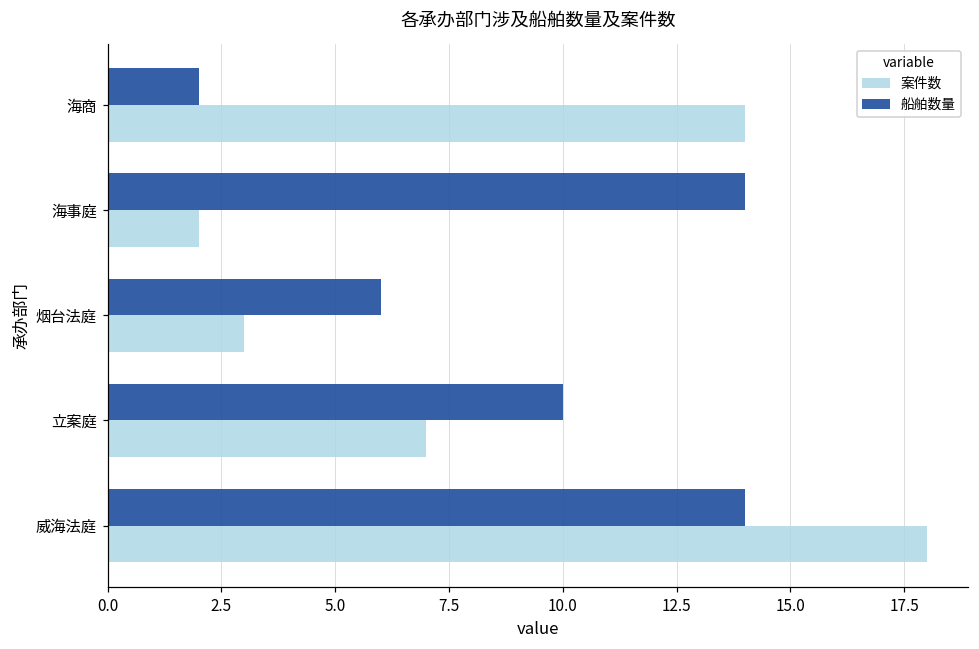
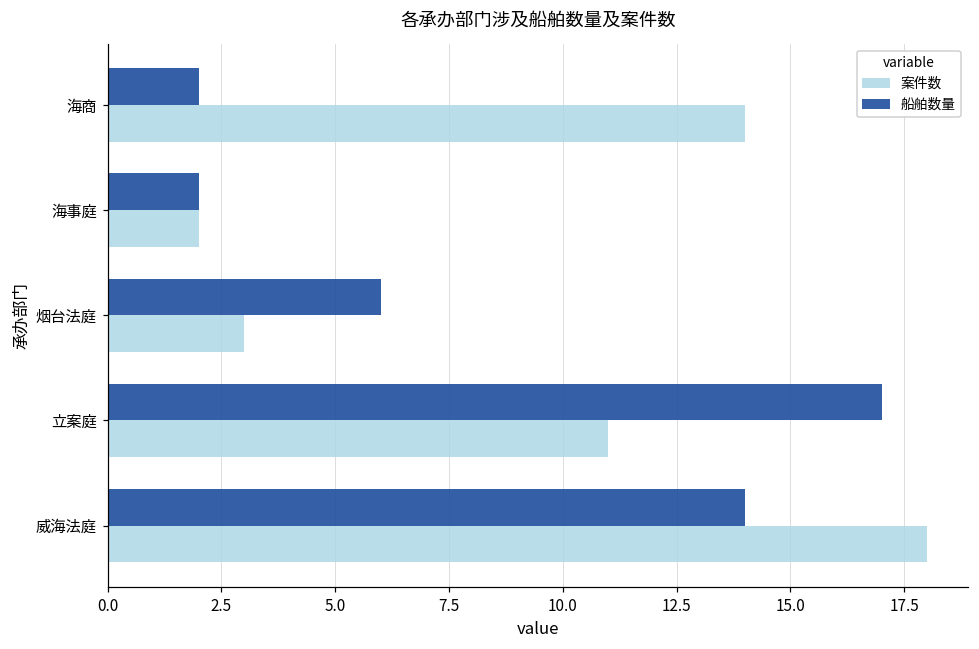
船舶数量, 海事庭: 14 -> 2
船舶数量, 立案庭: 10 -> 17
案件数, 立案庭: 7 -> 11
